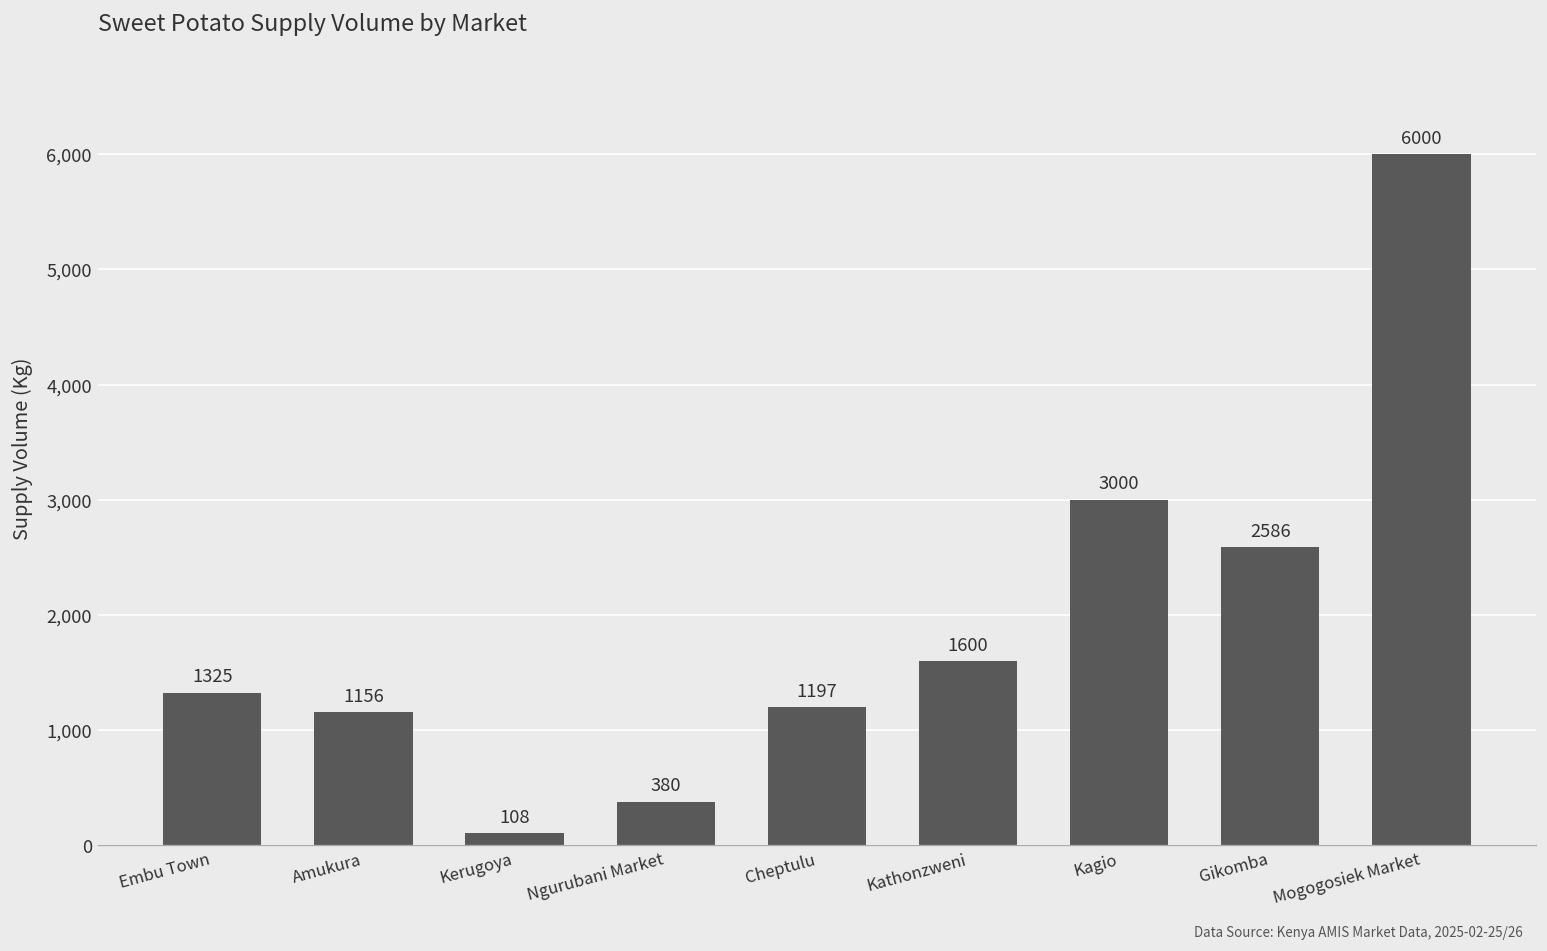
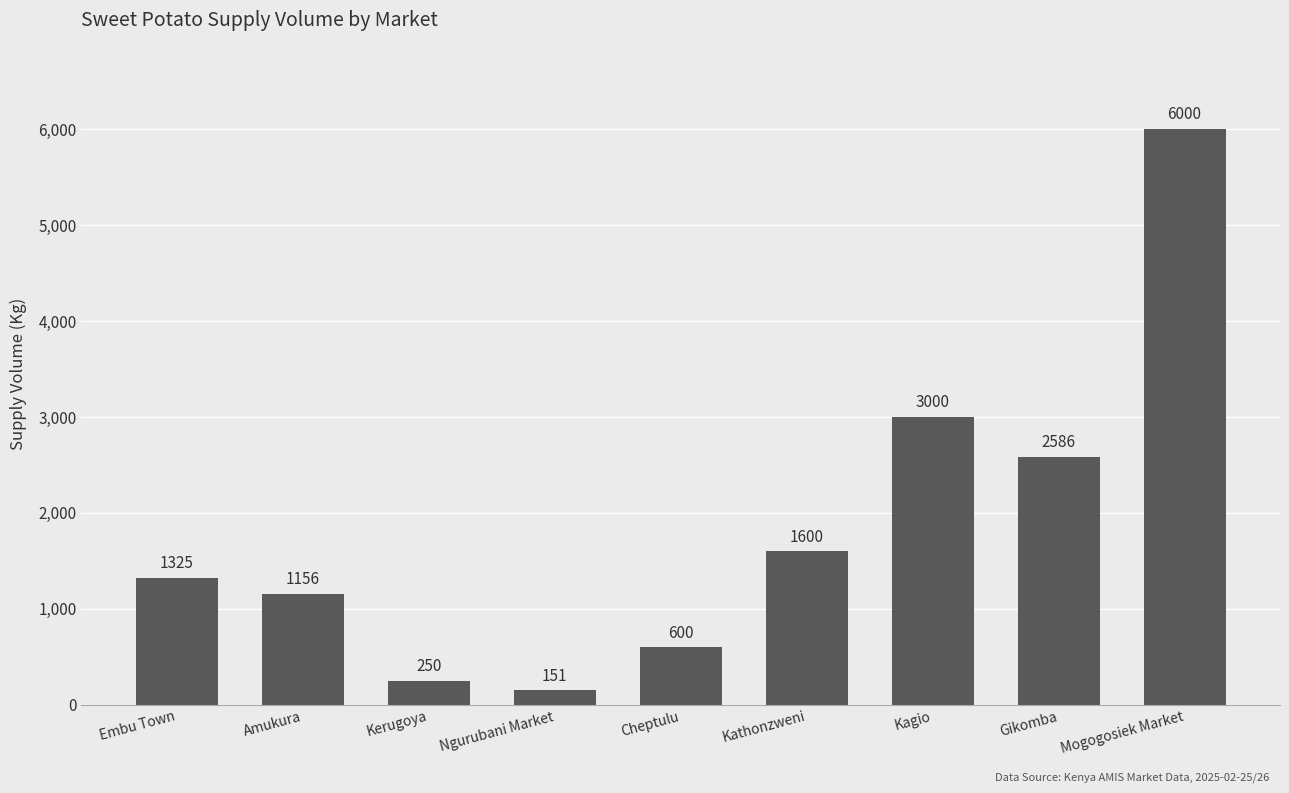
Kerugoya: 108 -> 250
Ngurubani Market: 380 -> 151
Cheptulu: 1197 -> 600
